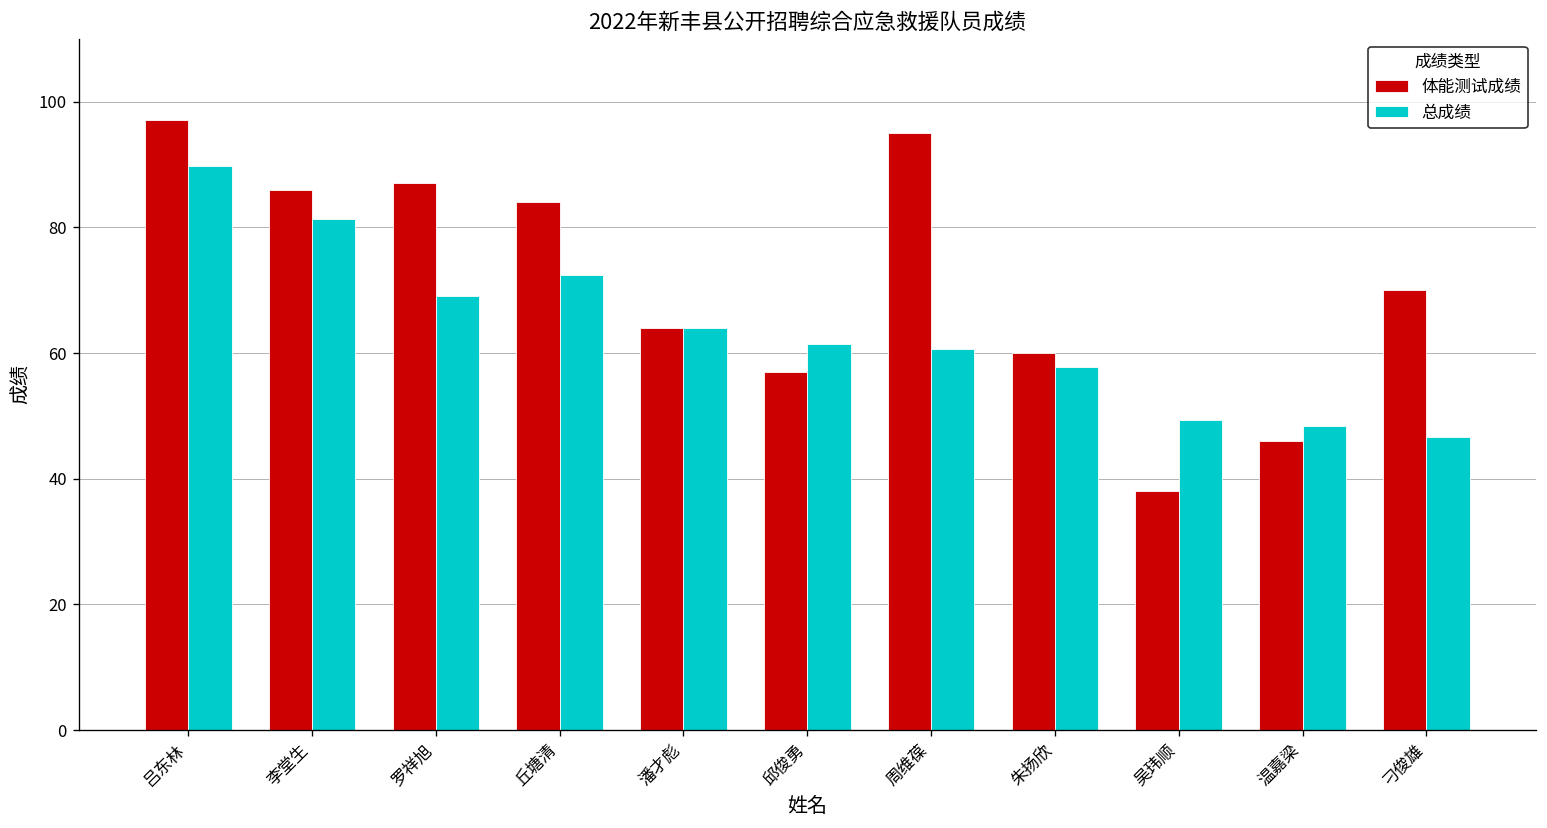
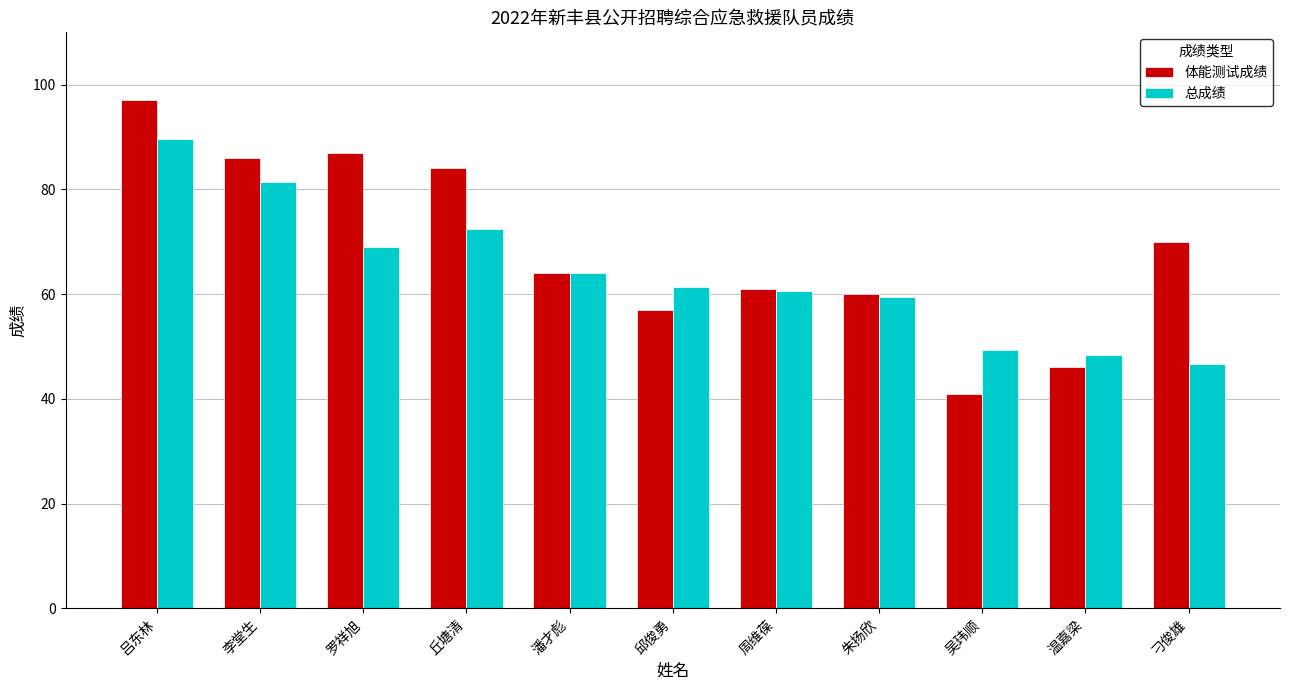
体能测试成绩, 周维葆: 95 -> 61
总成绩, 朱扬欣: 58 -> 59
体能测试成绩, 吴玮顺: 38 -> 41
